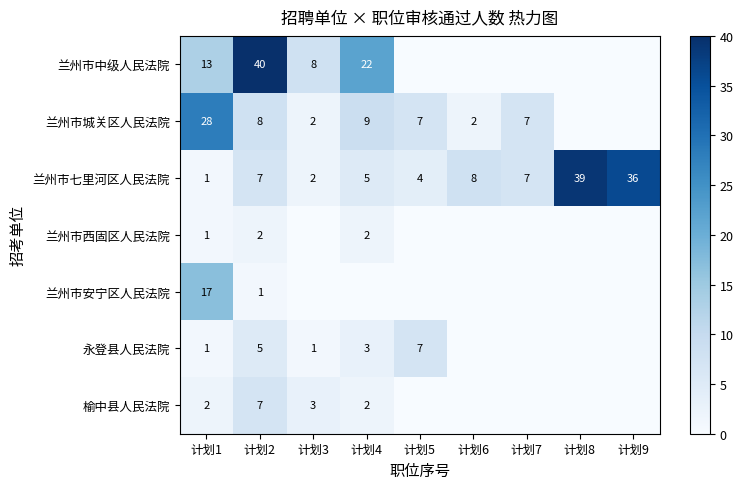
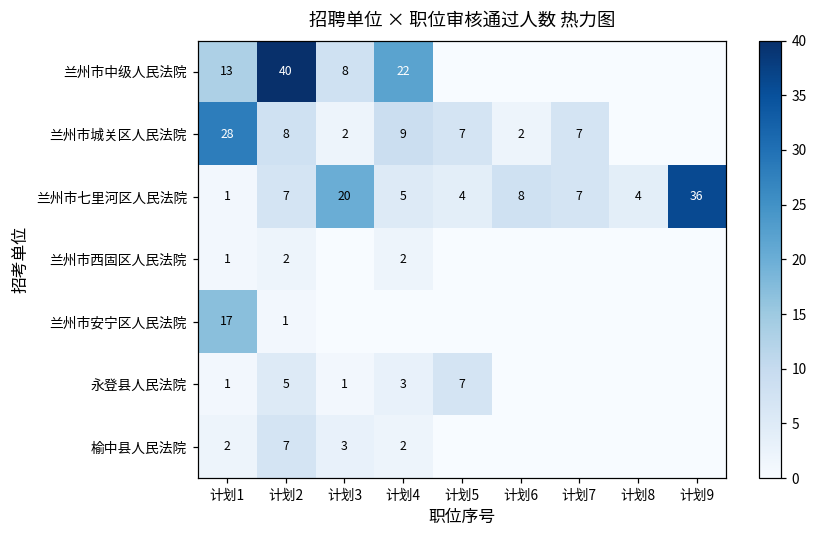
兰州市七里河区人民法院, 计划3: 2 -> 20
兰州市七里河区人民法院, 计划8: 39 -> 4
